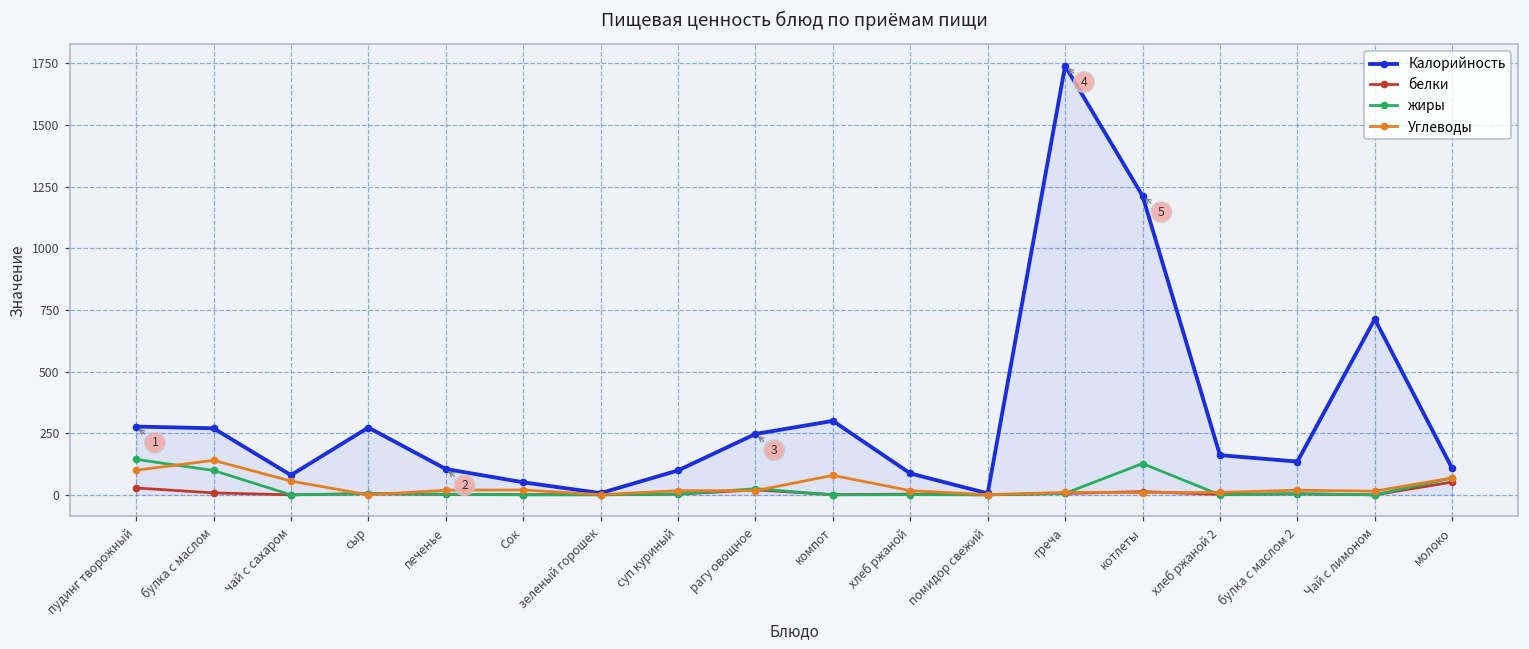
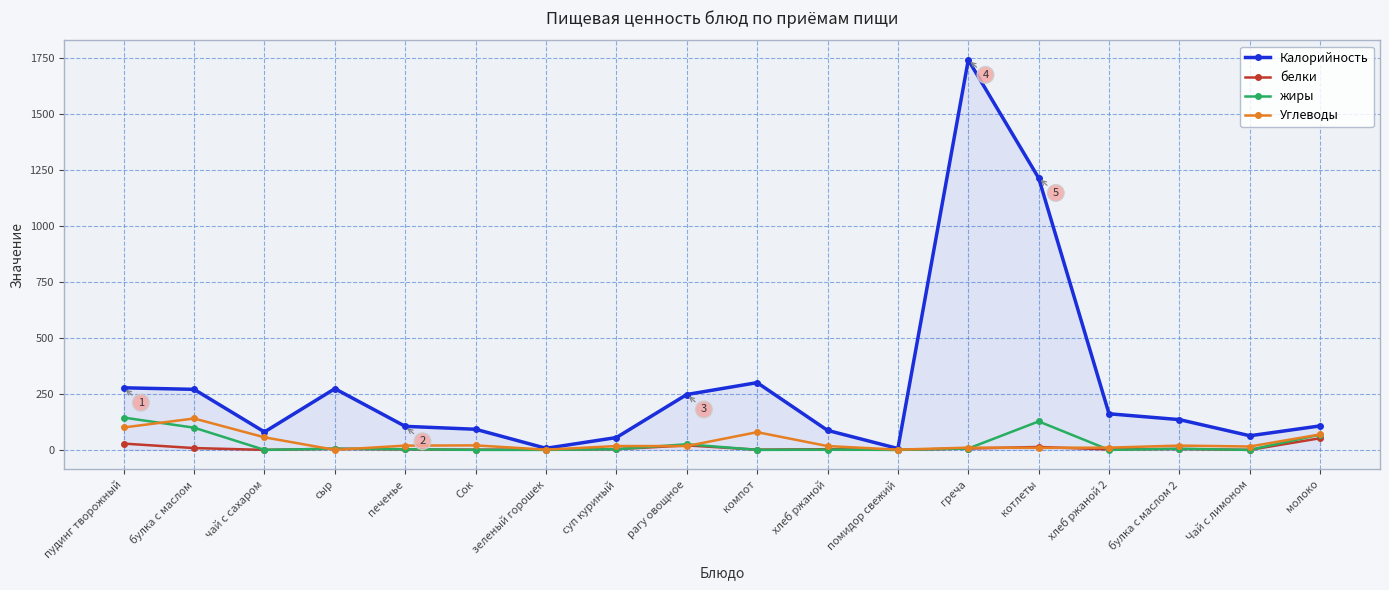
Калорийность, Сок: 50 -> 90
Калорийность, суп куриный: 100 -> 60
Калорийность, Чай с лимоном: 710 -> 60
